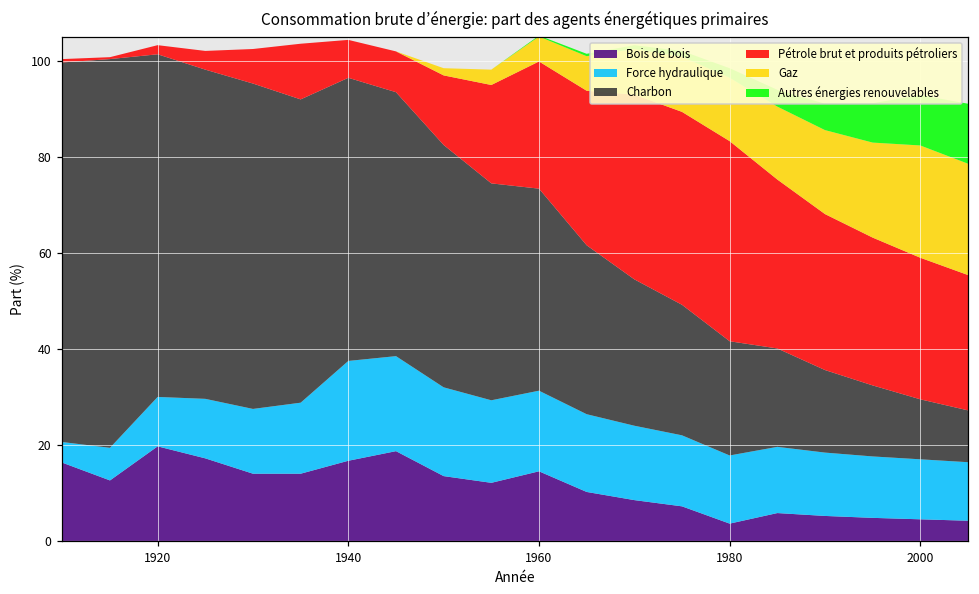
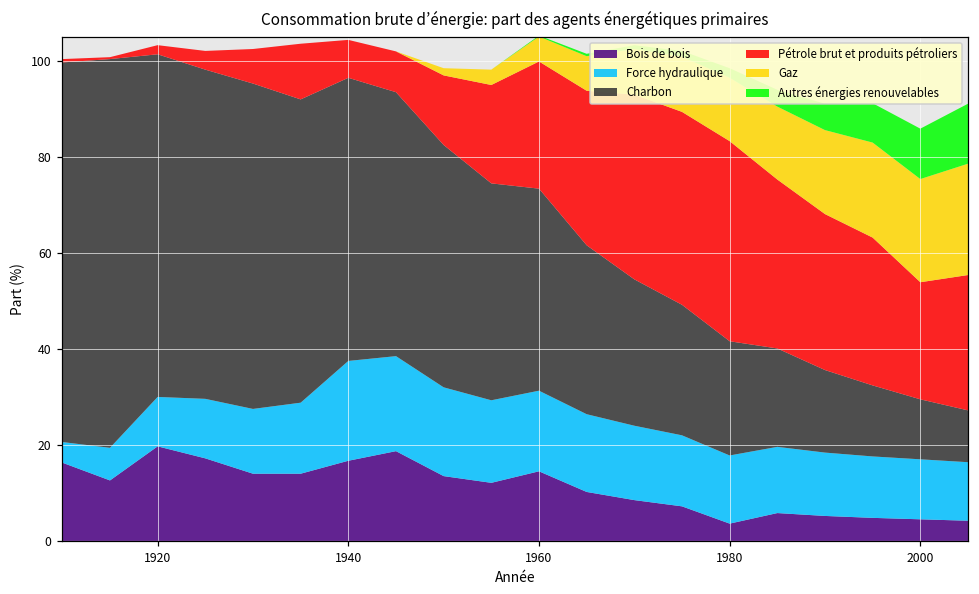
Pétrole brut et produits pétroliers, 2000: 30 -> 24
Gaz, 2000: 23 -> 22
